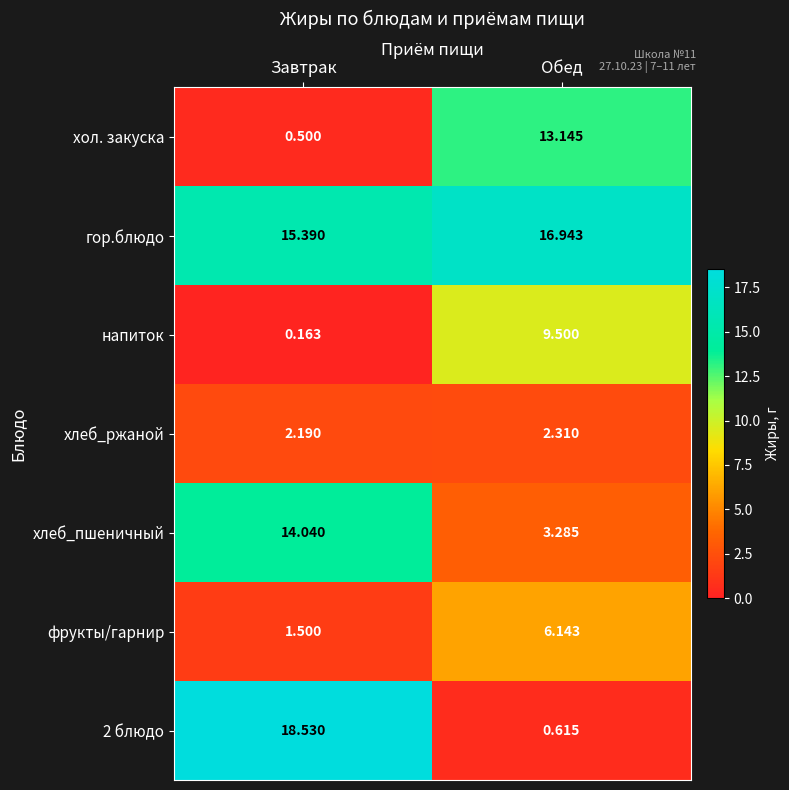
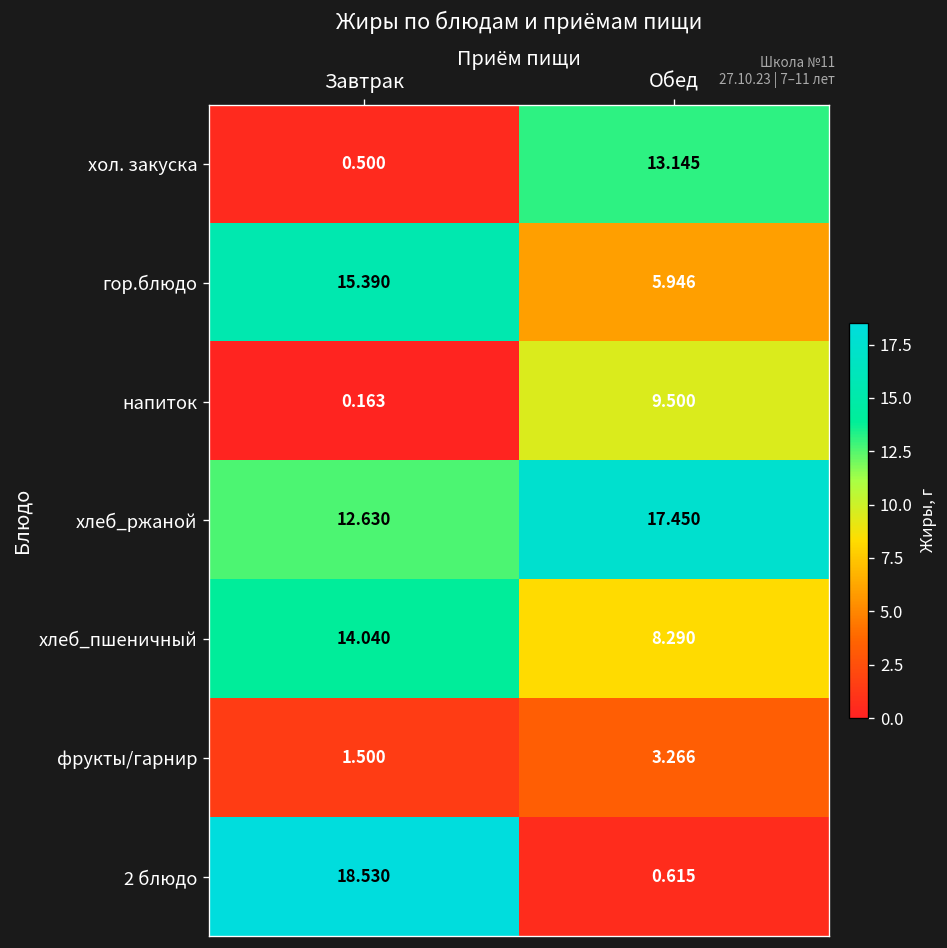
гор.блюдо, Обед: 16.943 -> 5.946
хлеб_ржаной, Завтрак: 2.190 -> 12.630
хлеб_ржаной, Обед: 2.310 -> 17.450
хлеб_пшеничный, Обед: 3.285 -> 8.290
фрукты/гарнир, Обед: 6.143 -> 3.266
